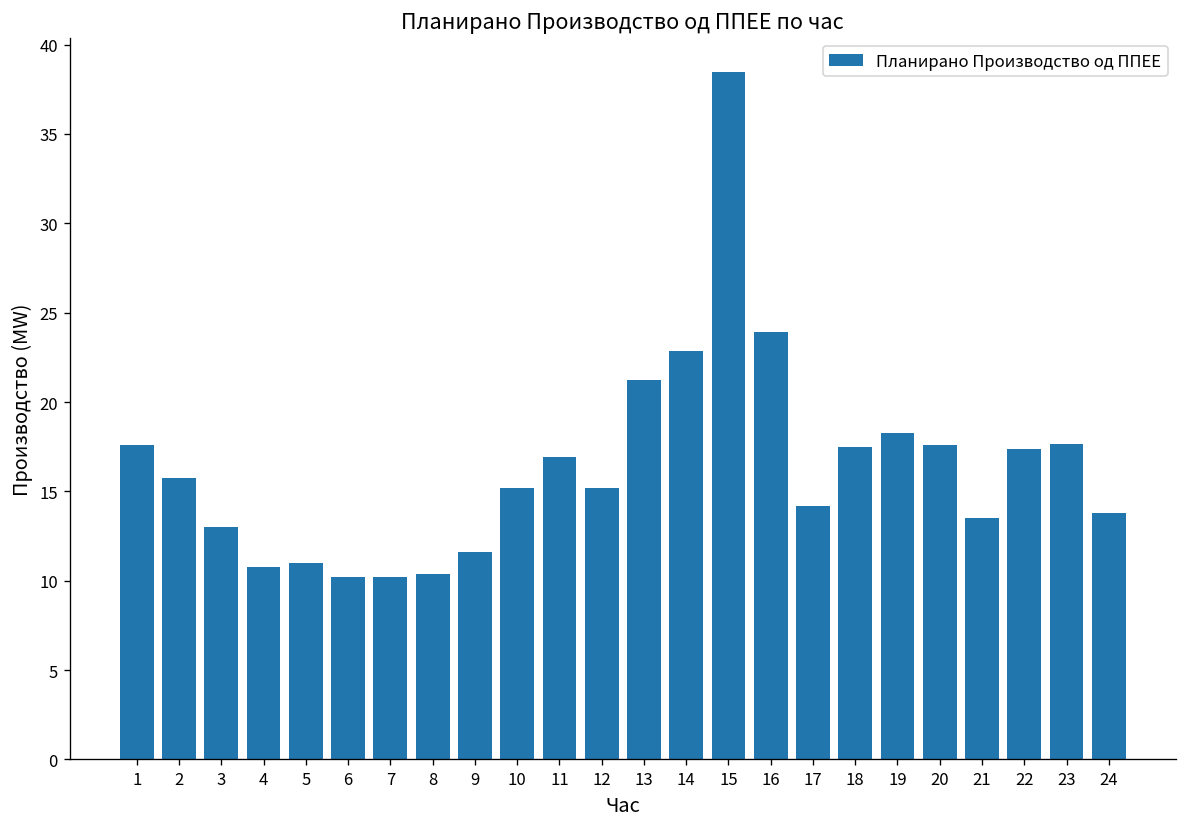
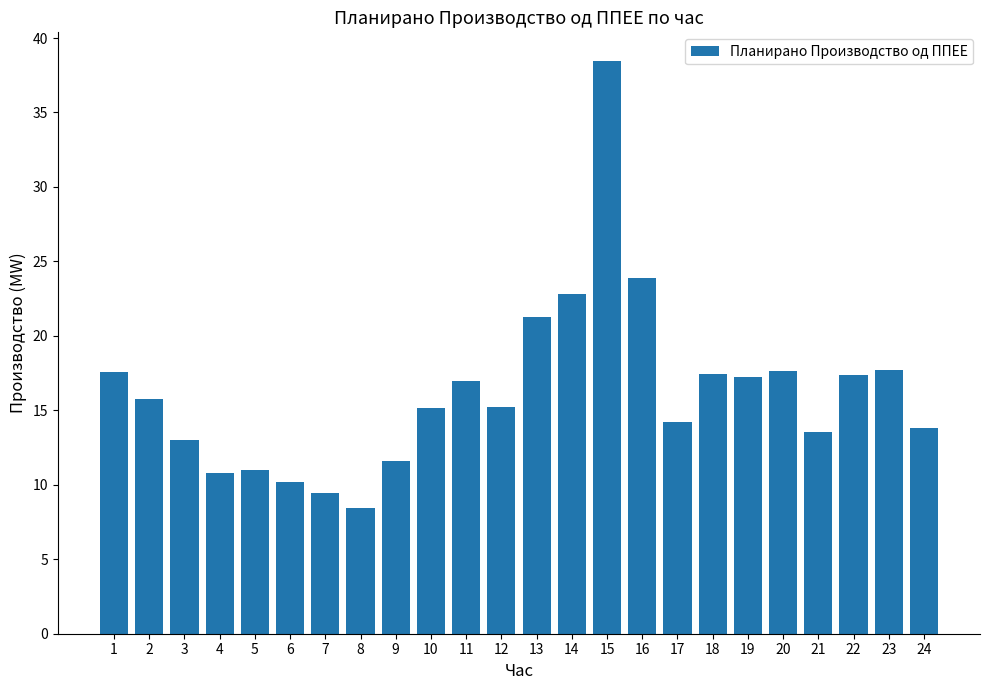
7: 10.2 -> 9.4
8: 10.4 -> 8.4
19: 18.3 -> 17.2
